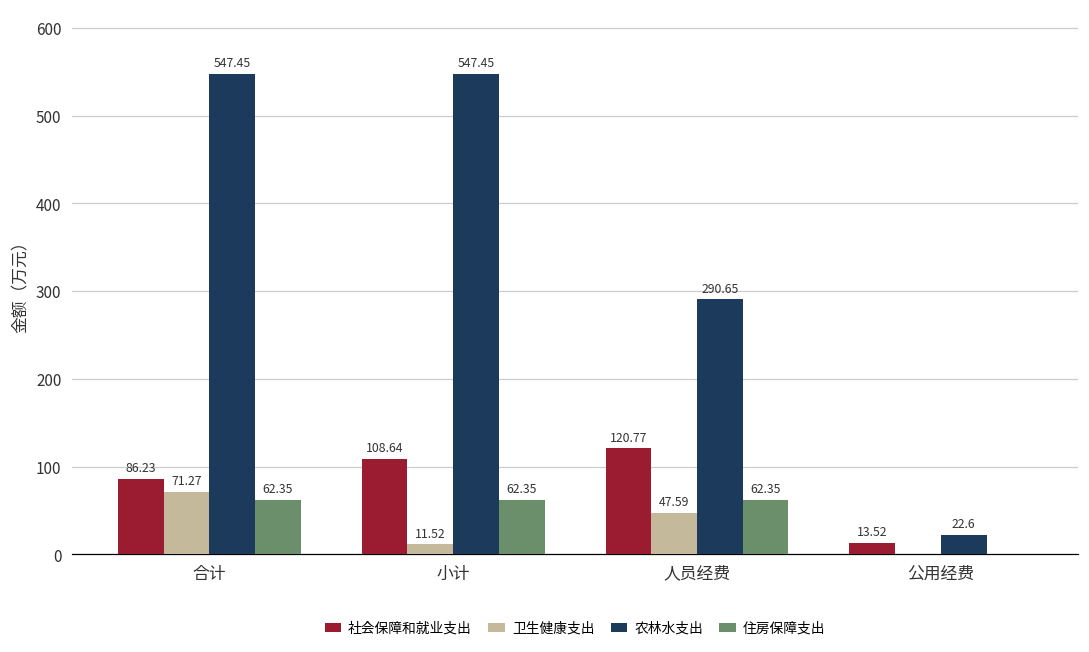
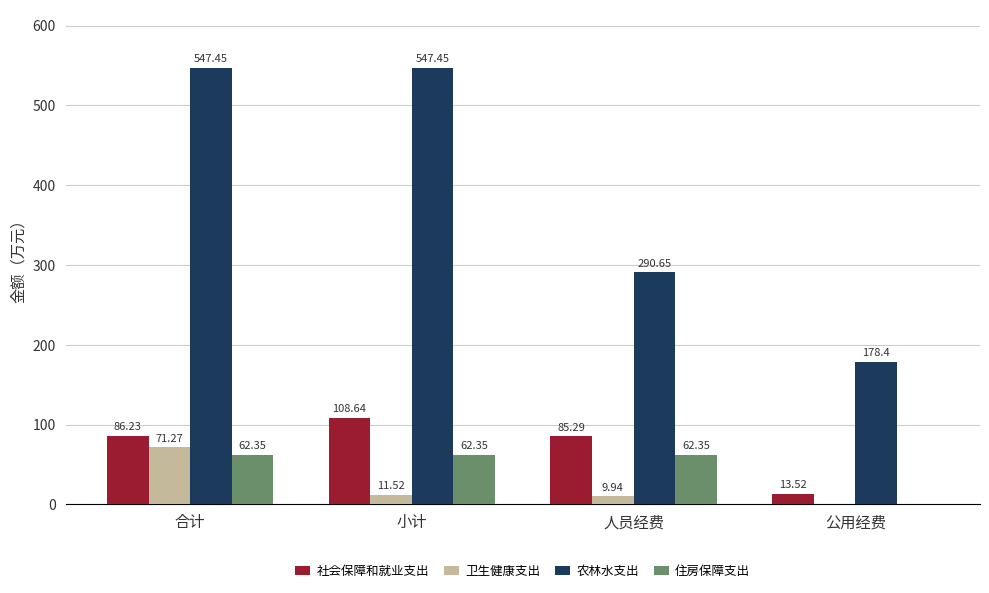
社会保障和就业支出, 人员经费: 120.77 -> 85.29
卫生健康支出, 人员经费: 47.59 -> 9.94
农林水支出, 公用经费: 22.6 -> 178.4
